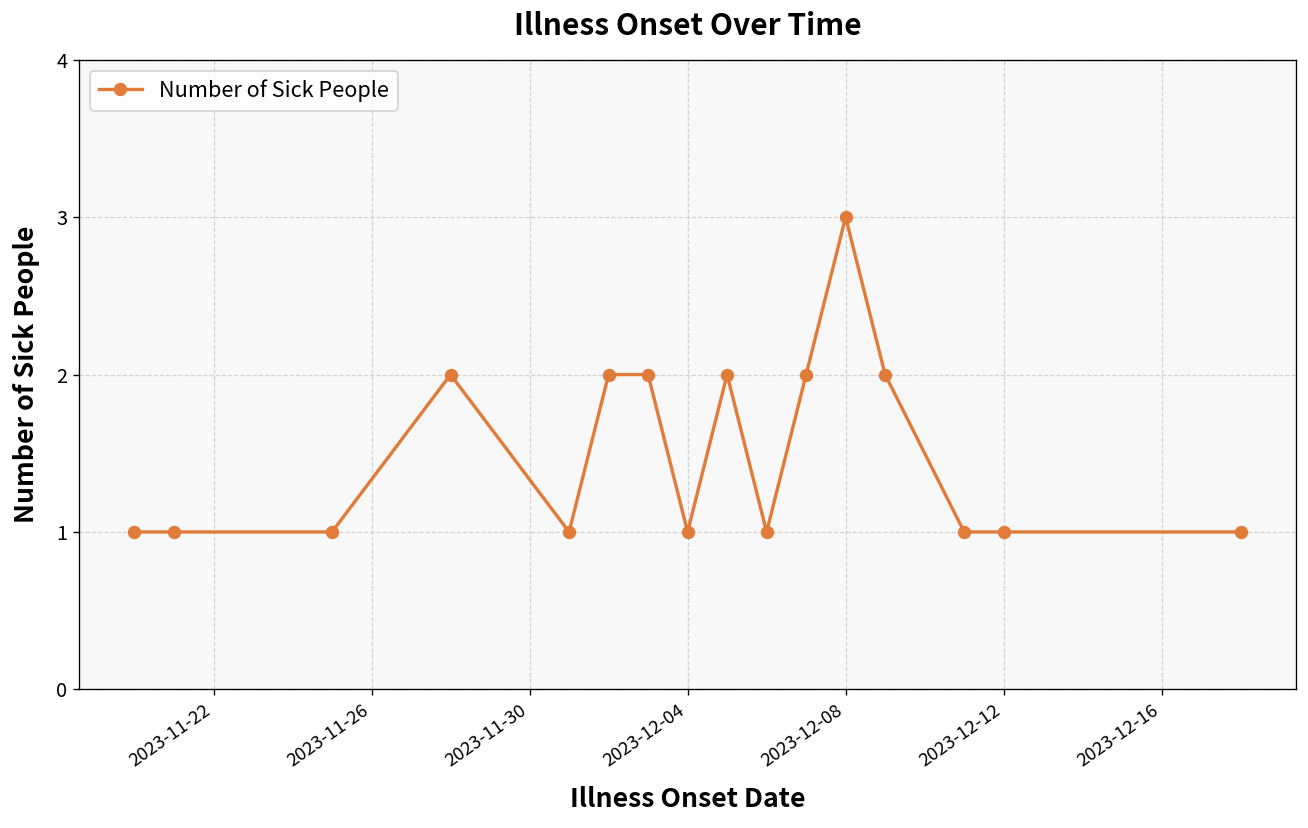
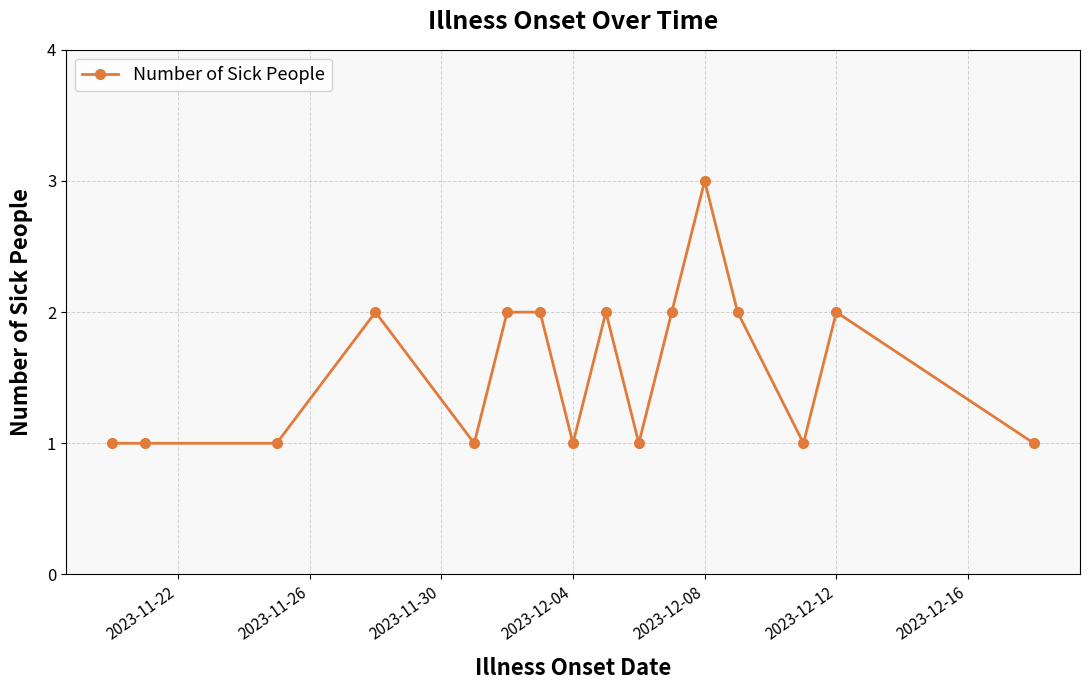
2023-12-12: 1 -> 2
